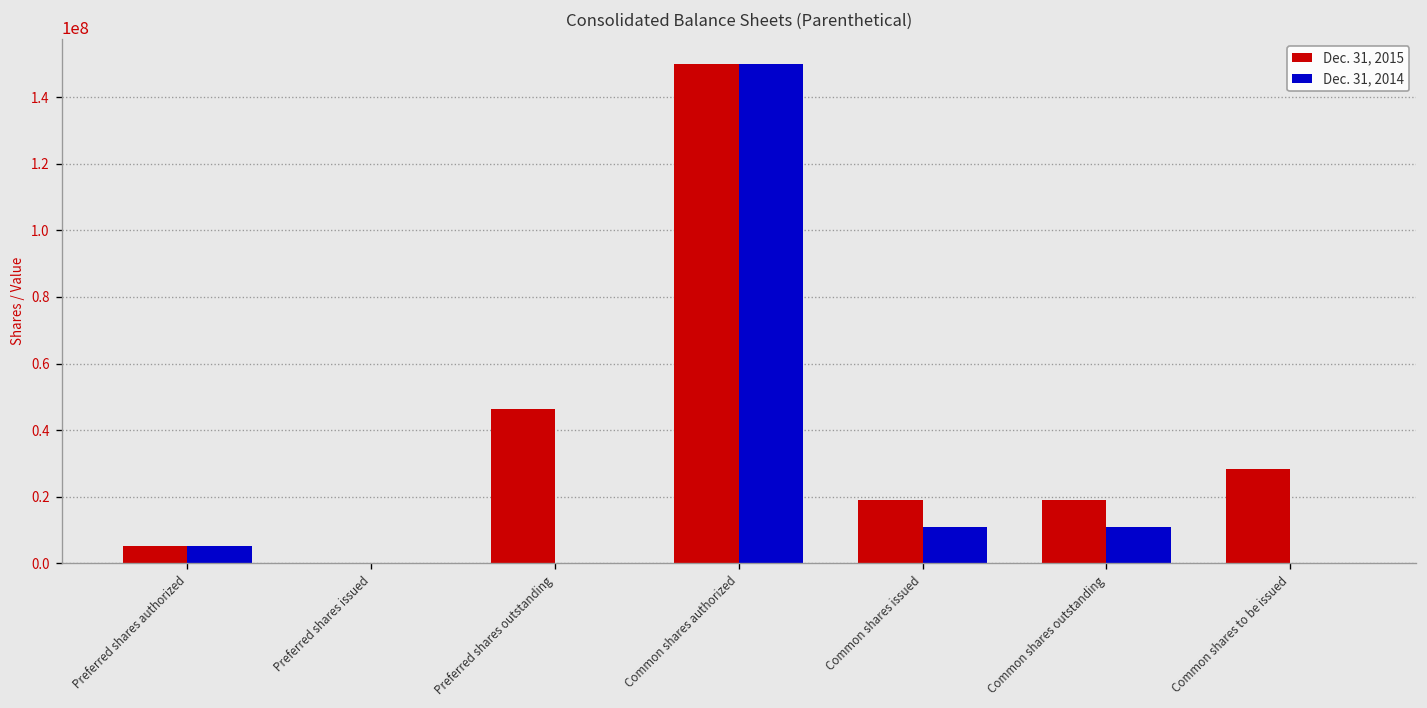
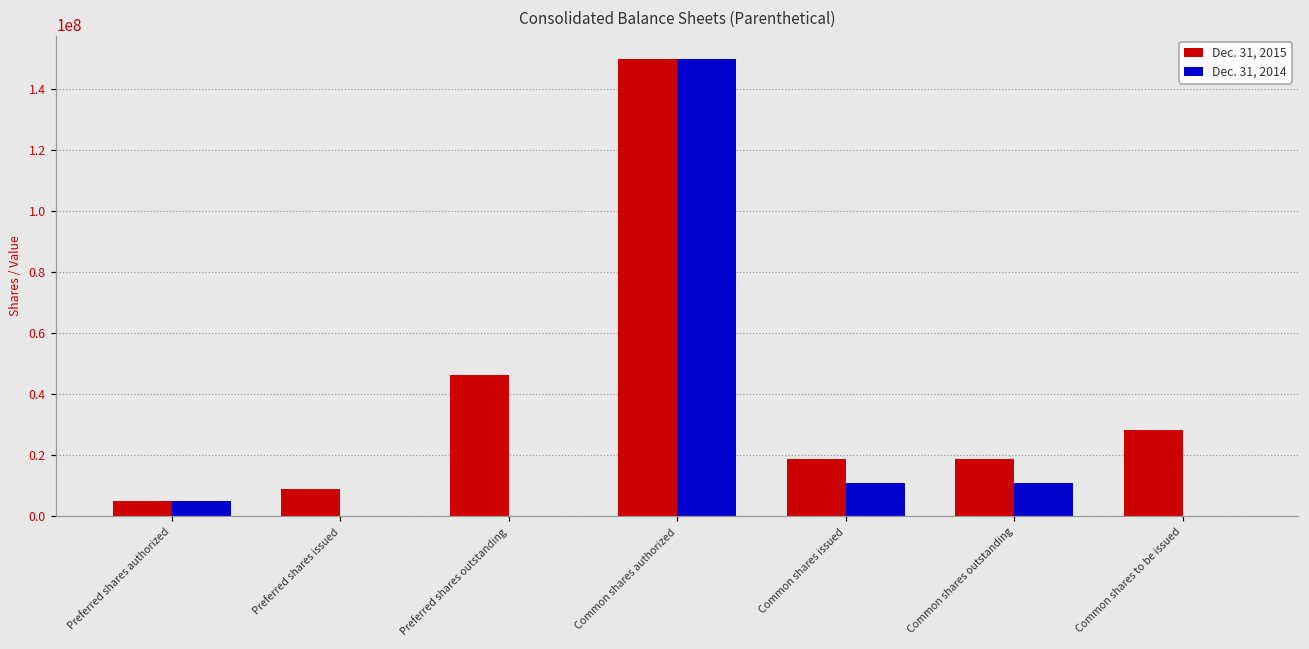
Dec. 31, 2015, Preferred shares issued: 0 -> 9000000
